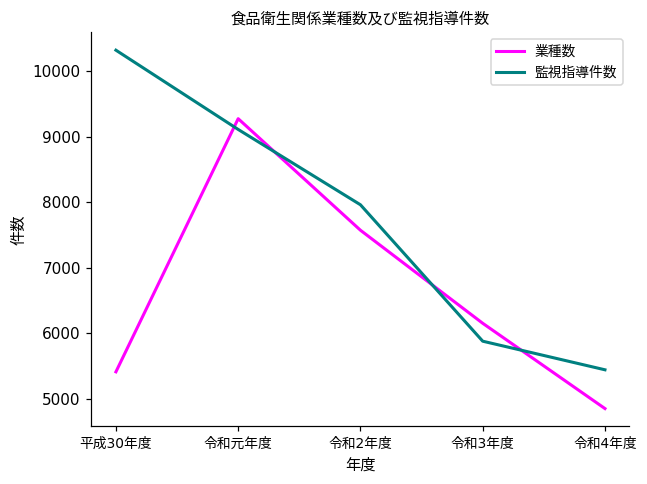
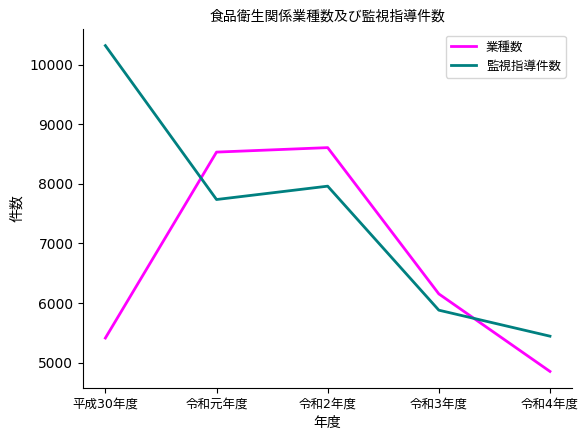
業種数, 令和元年度: 9300 -> 8500
監視指導件数, 令和元年度: 9100 -> 7700
業種数, 令和2年度: 7600 -> 8600
